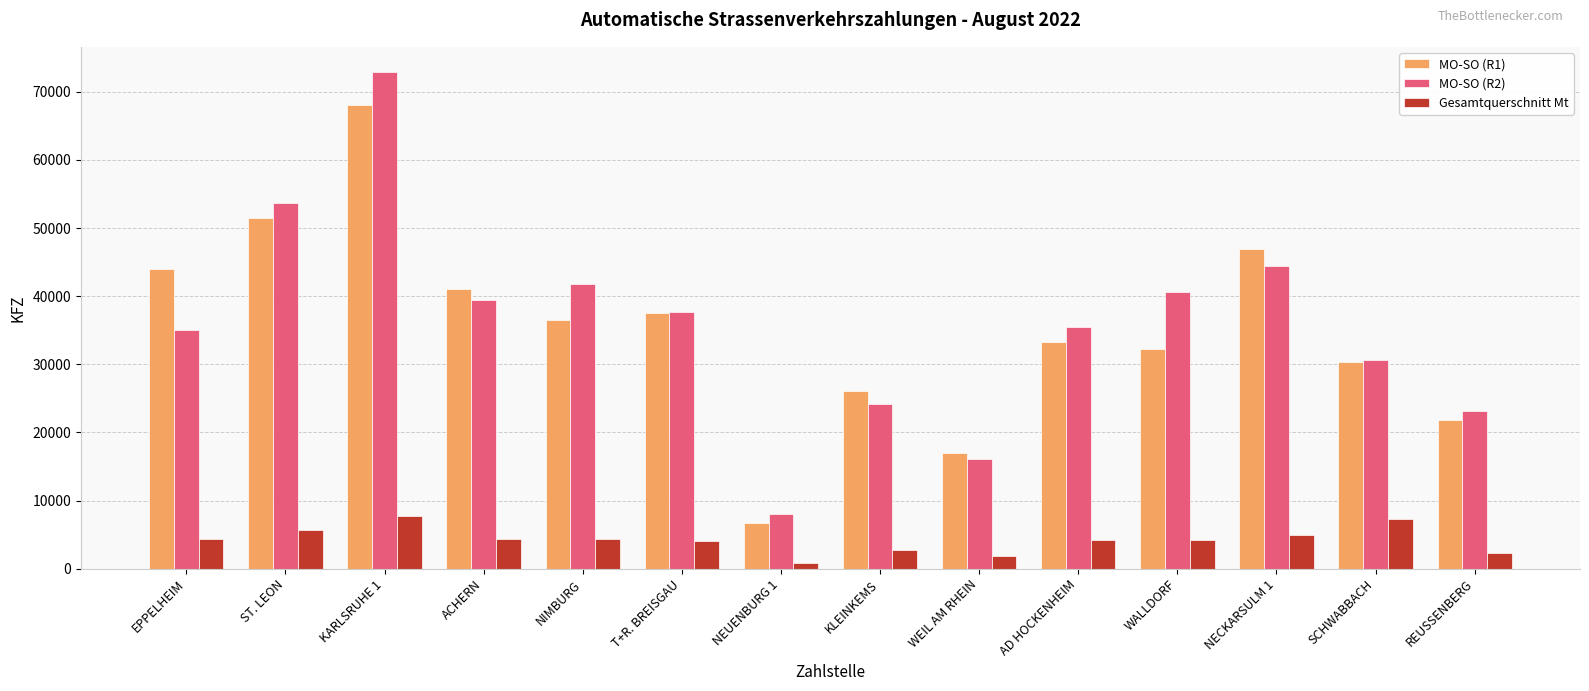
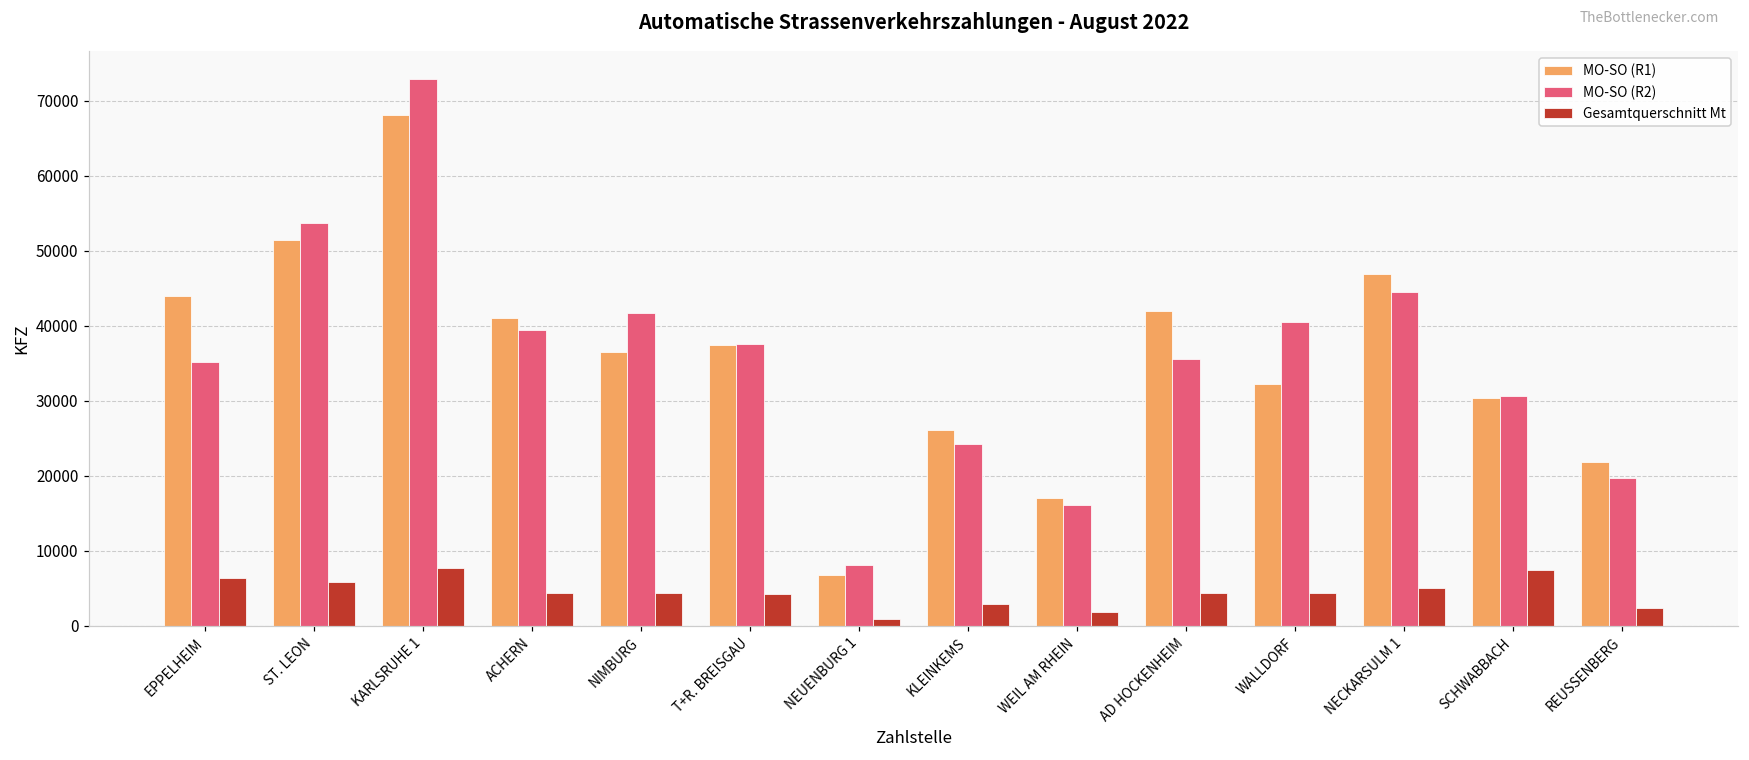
Gesamtquerschnitt Mt, EPPELHEIM: 4000 -> 6000
MO-SO (R1), AD HOCKENHEIM: 33000 -> 42000
MO-SO (R2), REUSSENBERG: 23000 -> 20000
